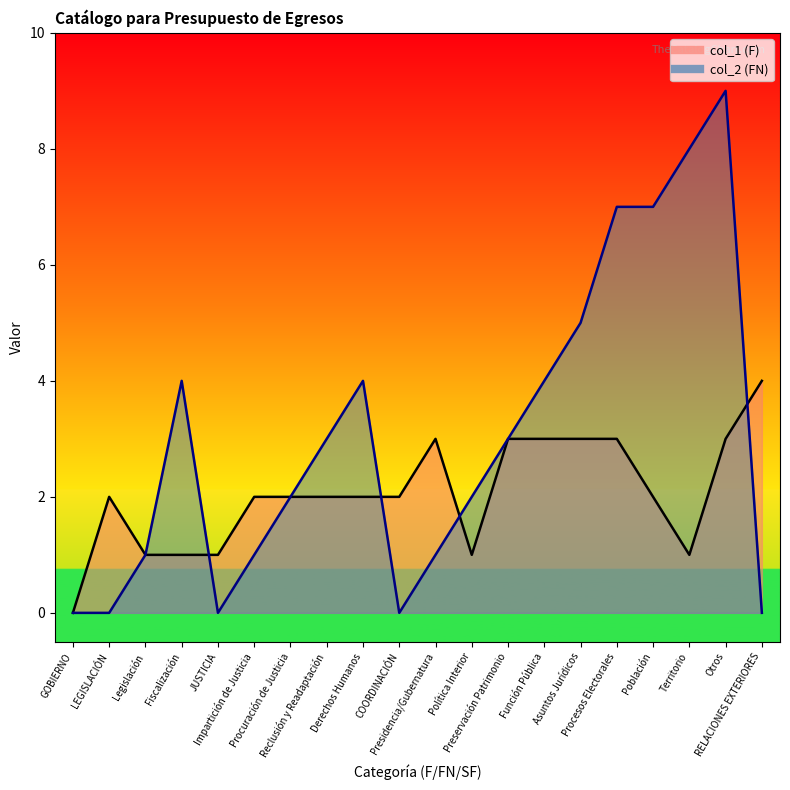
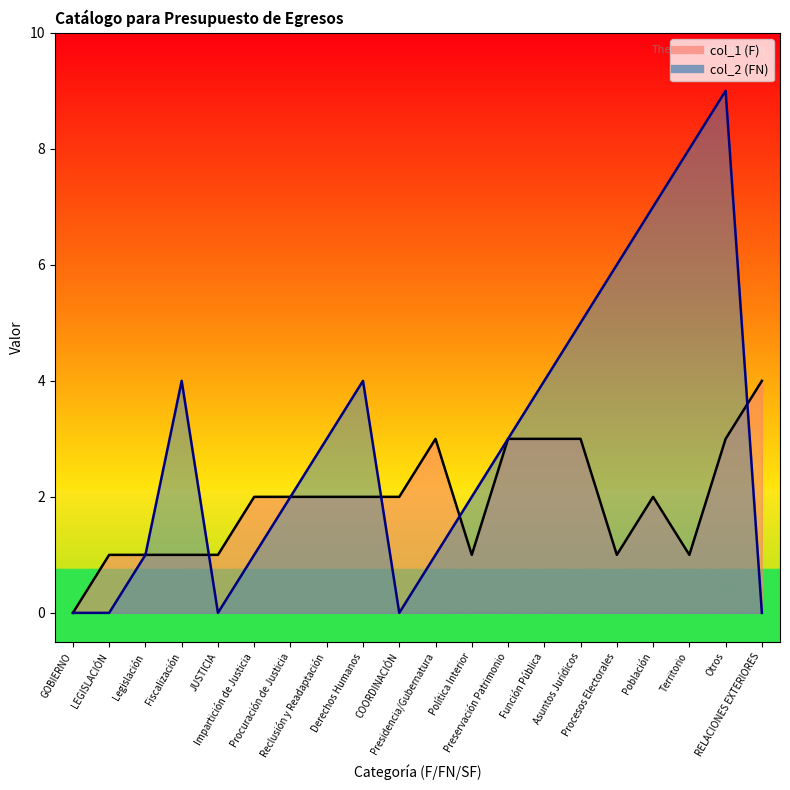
col_1 (F), LEGISLACIÓN: 2 -> 1
col_1 (F), Procesos Electorales: 3 -> 1
col_2 (FN), Procesos Electorales: 7 -> 6
